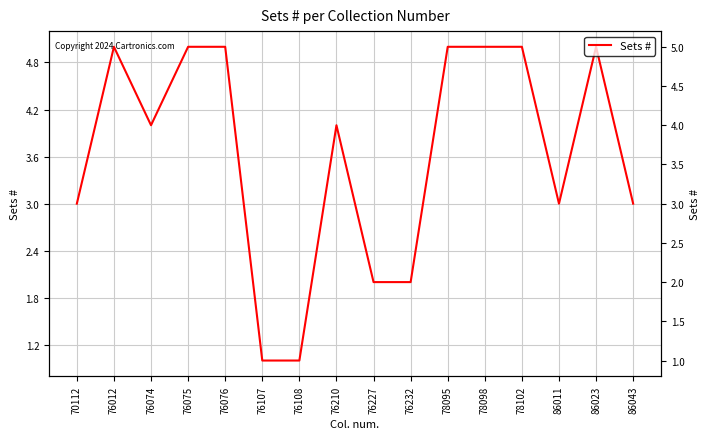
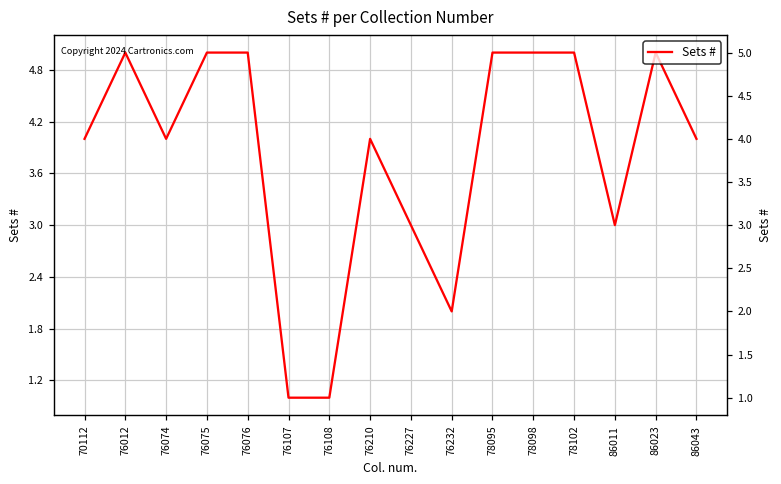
70112: 3 -> 4
76227: 2 -> 3
86043: 3 -> 4
